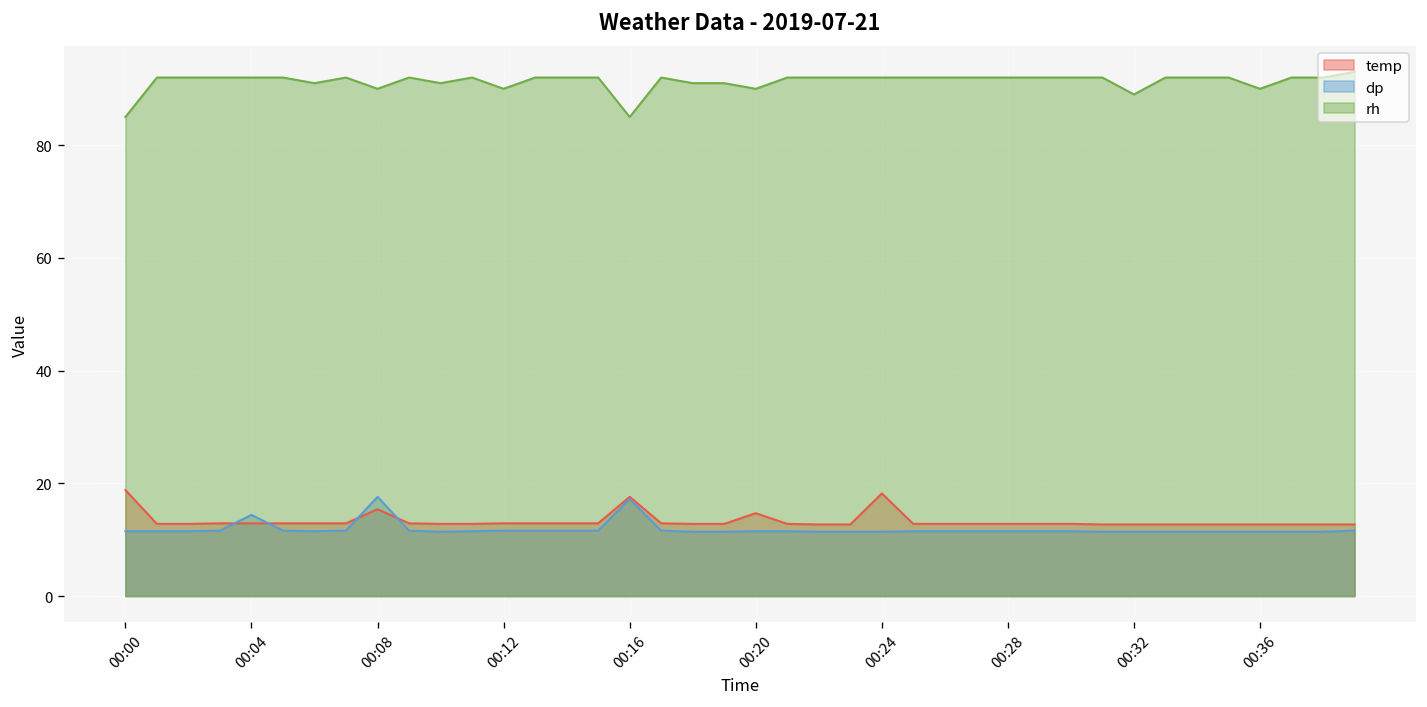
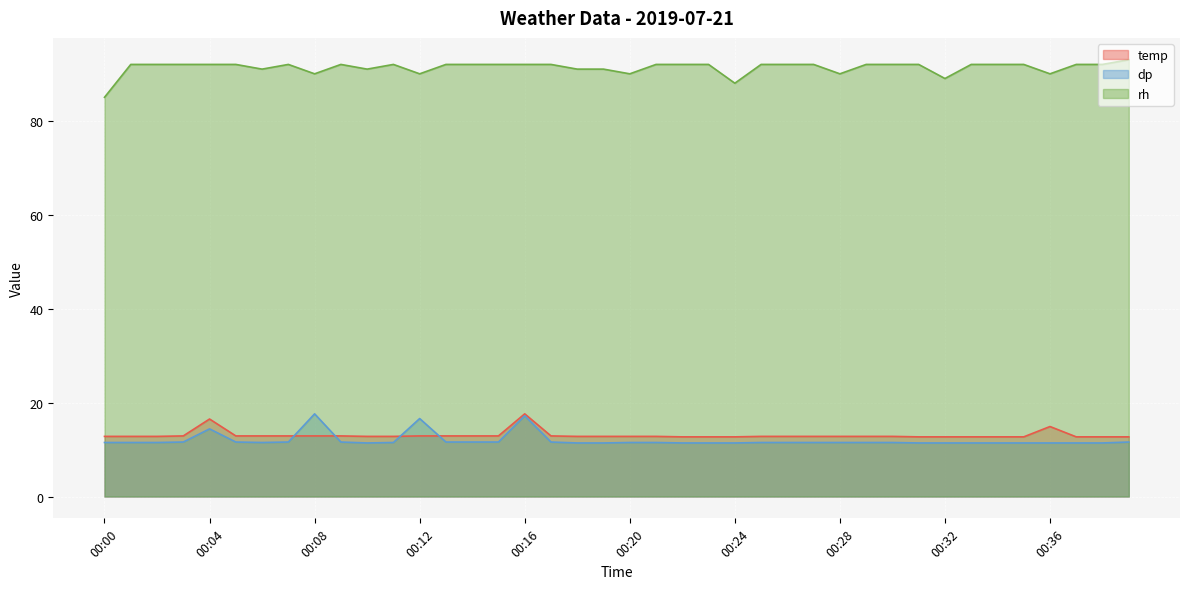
temp, 00:00: 19 -> 13
temp, 00:04: 13 -> 17
temp, 00:08: 15 -> 13
dp, 00:12: 12 -> 17
rh, 00:16: 85 -> 92
temp, 00:20: 15 -> 13
temp, 00:24: 18 -> 13
rh, 00:24: 92 -> 88
rh, 00:28: 92 -> 90
temp, 00:36: 13 -> 15
